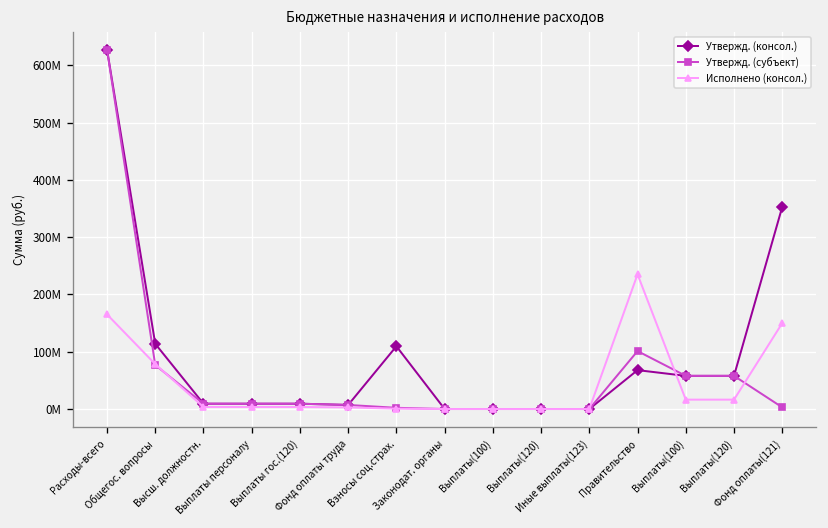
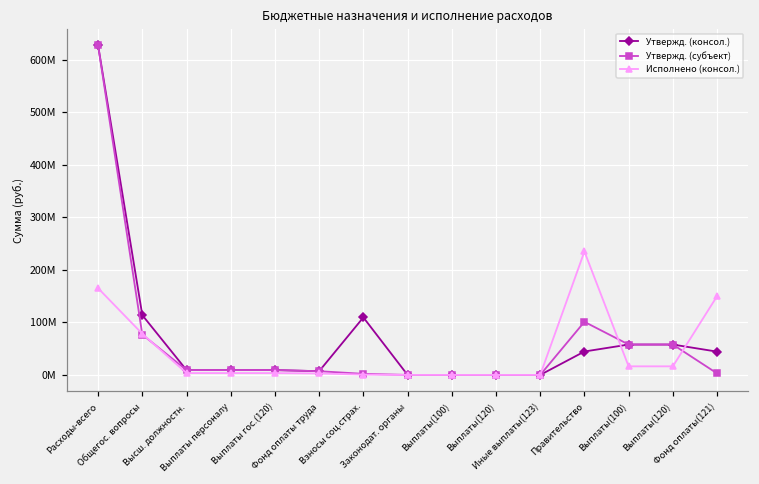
Утвержд. (консол.), Правительство: 70000000 -> 40000000
Утвержд. (консол.), Фонд оплаты(121): 350000000 -> 40000000
